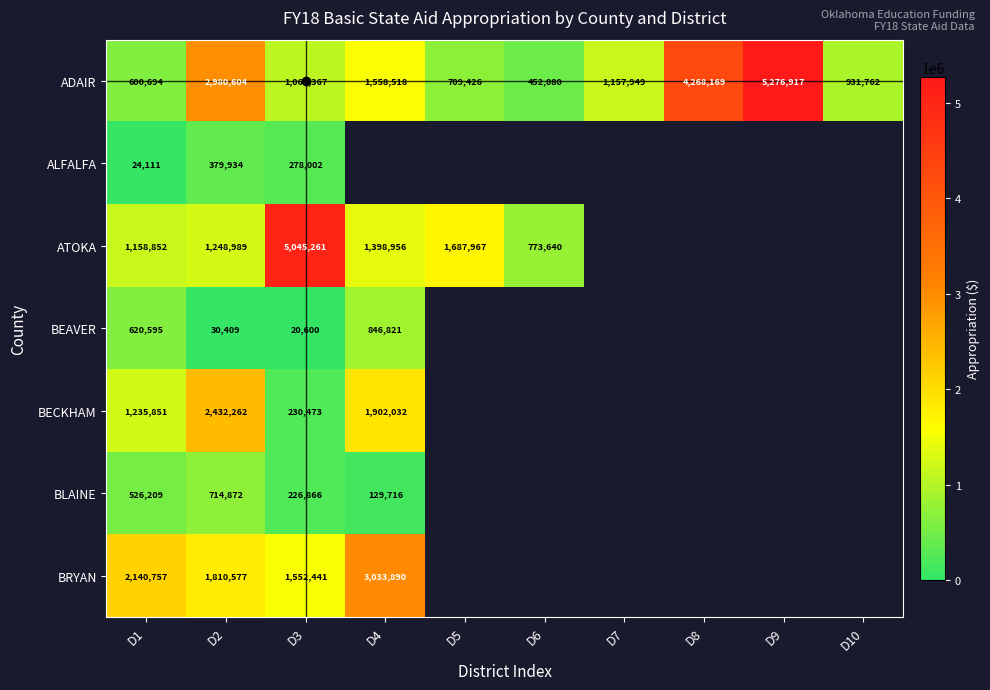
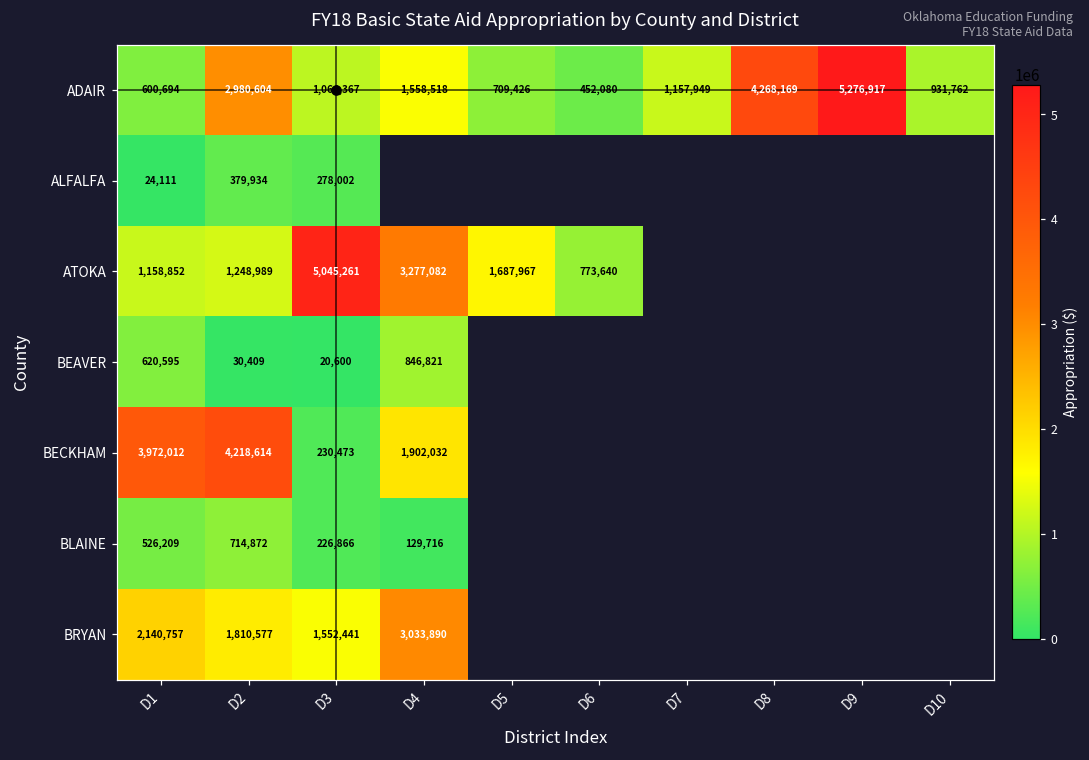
ATOKA, D4: 1,398,956 -> 3,277,082
BECKHAM, D1: 1,235,851 -> 3,972,012
BECKHAM, D2: 2,432,262 -> 4,218,614
